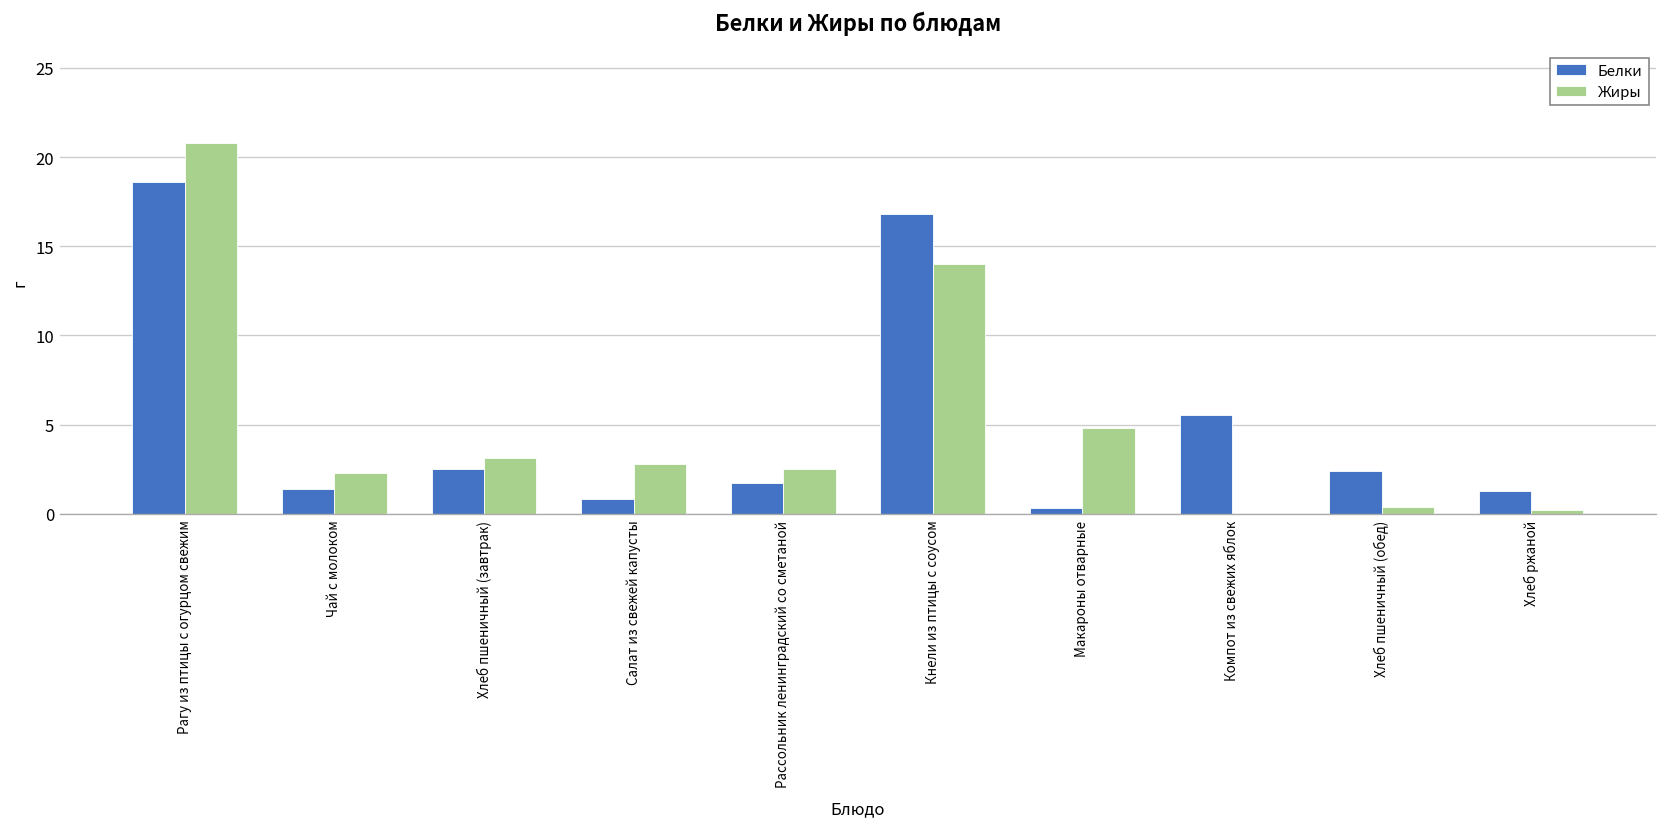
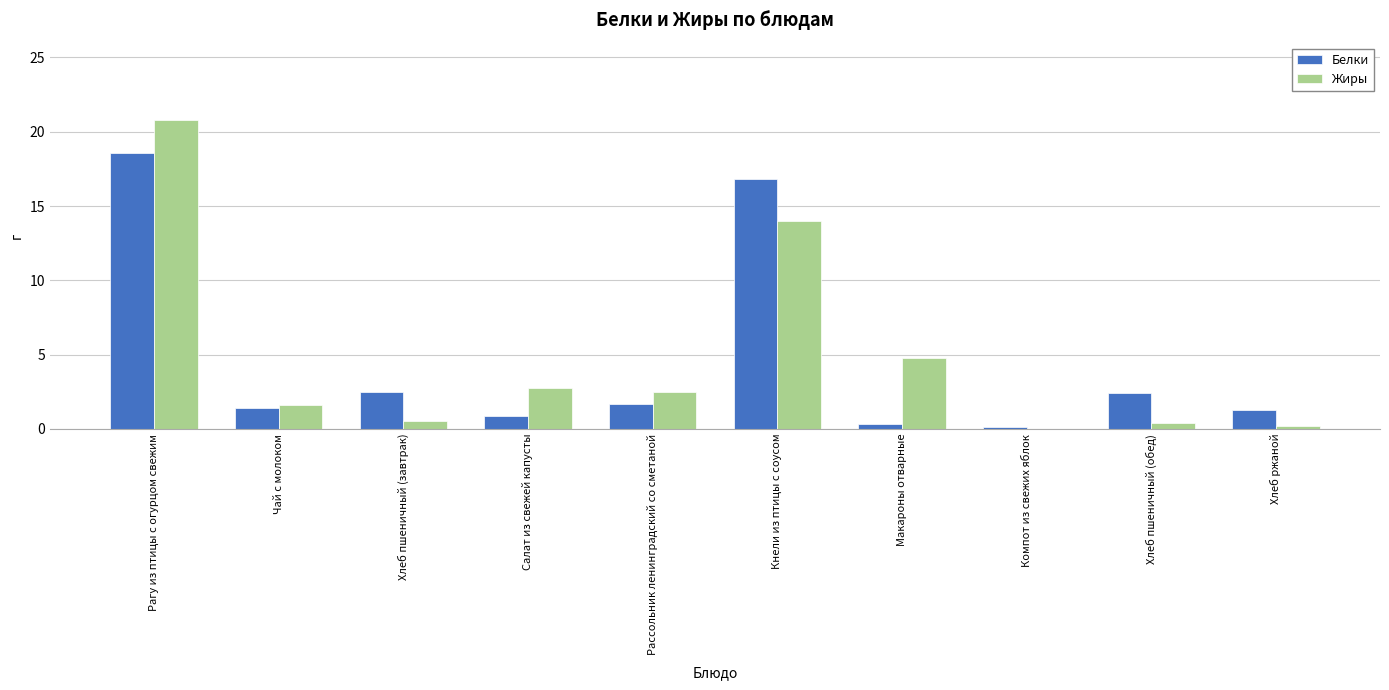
Жиры, Чай с молоком: 2.3 -> 1.6
Жиры, Хлеб пшеничный (завтрак): 3.1 -> 0.5
Белки, Компот из свежих яблок: 5.5 -> 0.2
